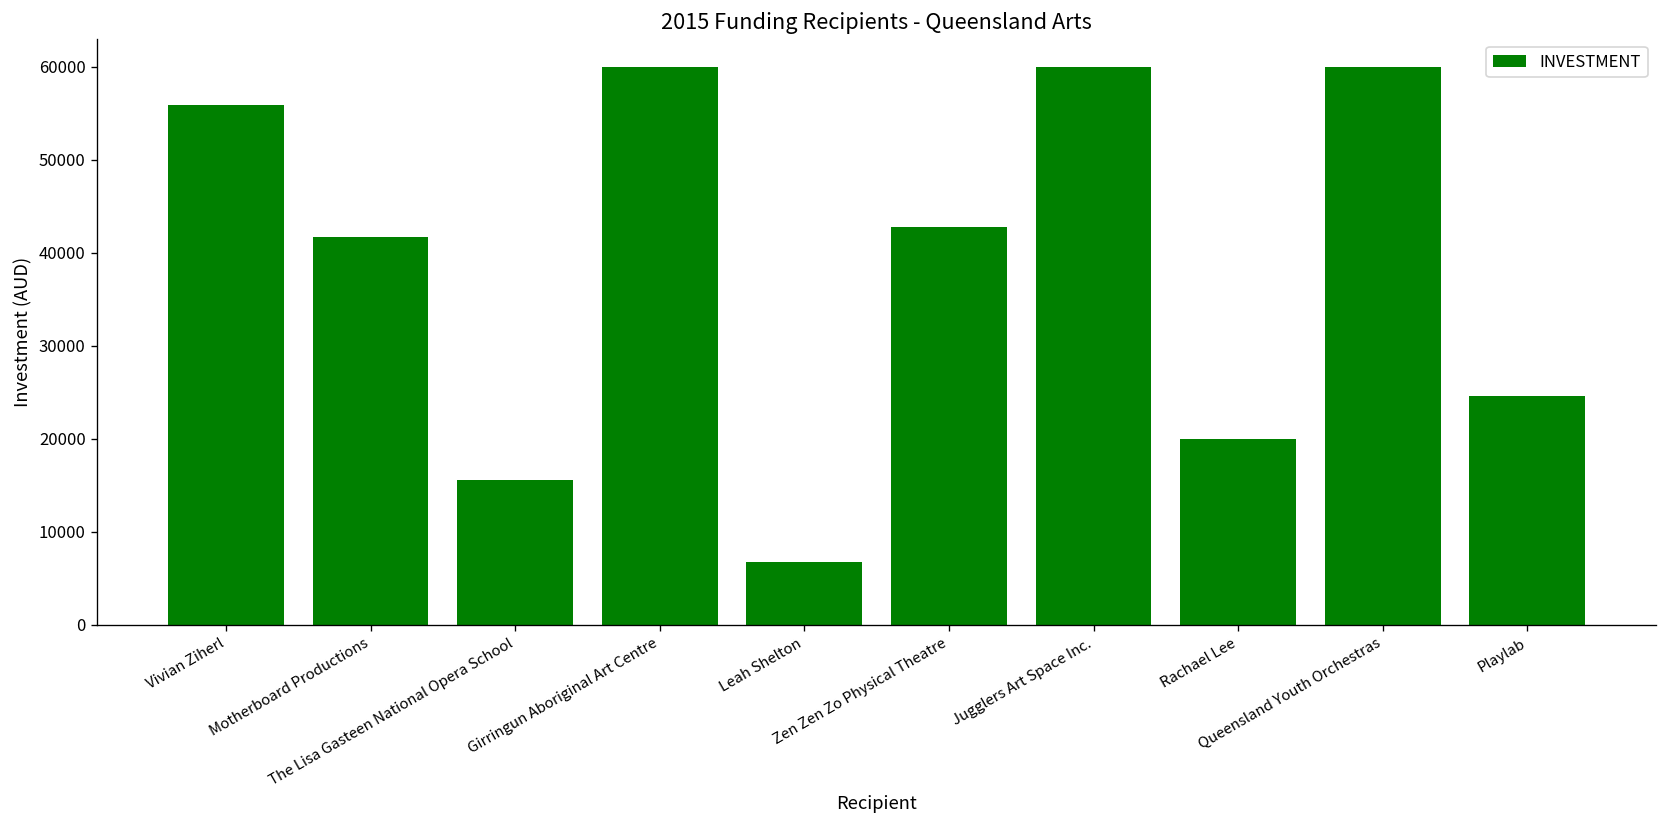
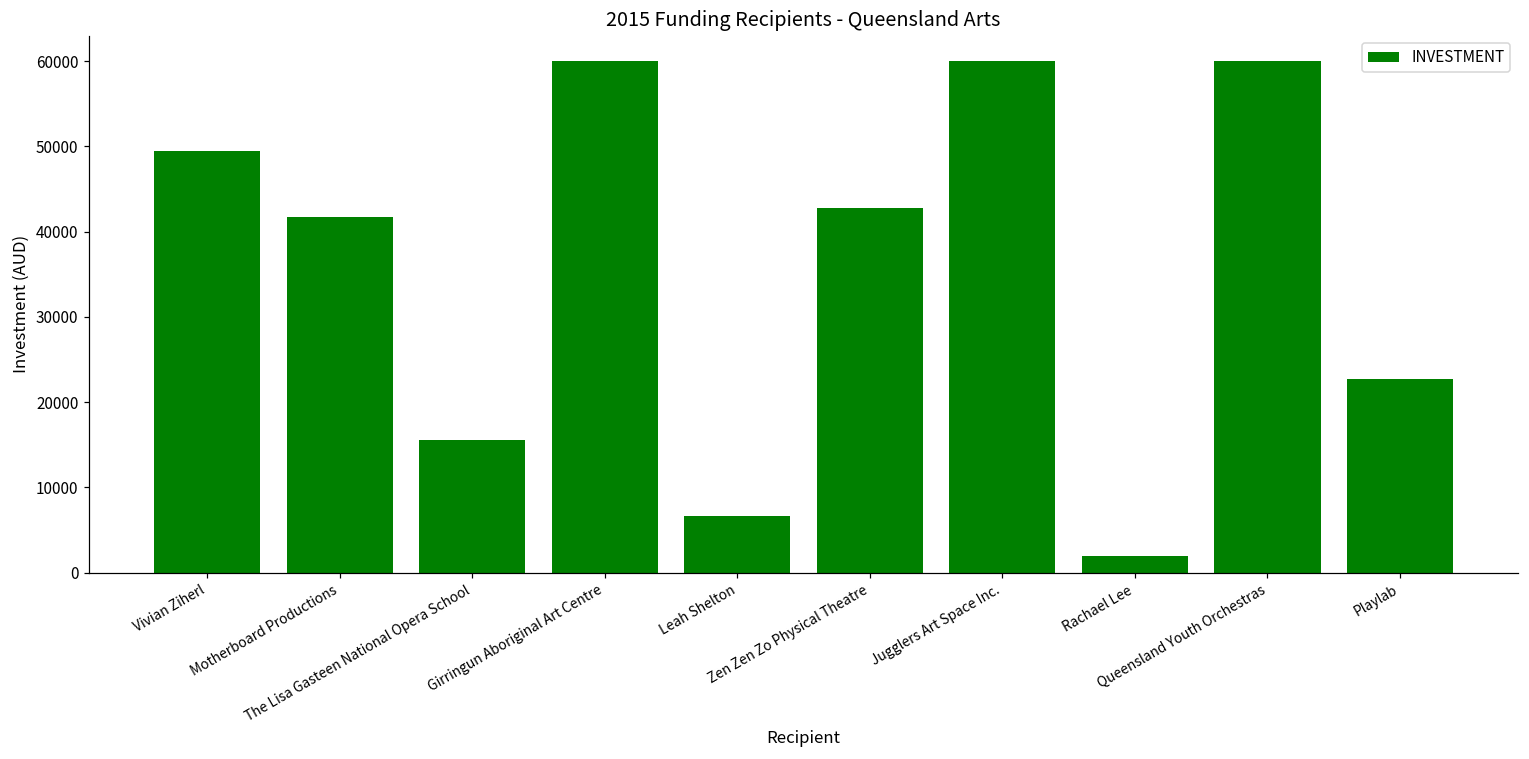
Vivian Ziherl: 56000 -> 49000
Rachael Lee: 20000 -> 2000
Playlab: 25000 -> 23000
